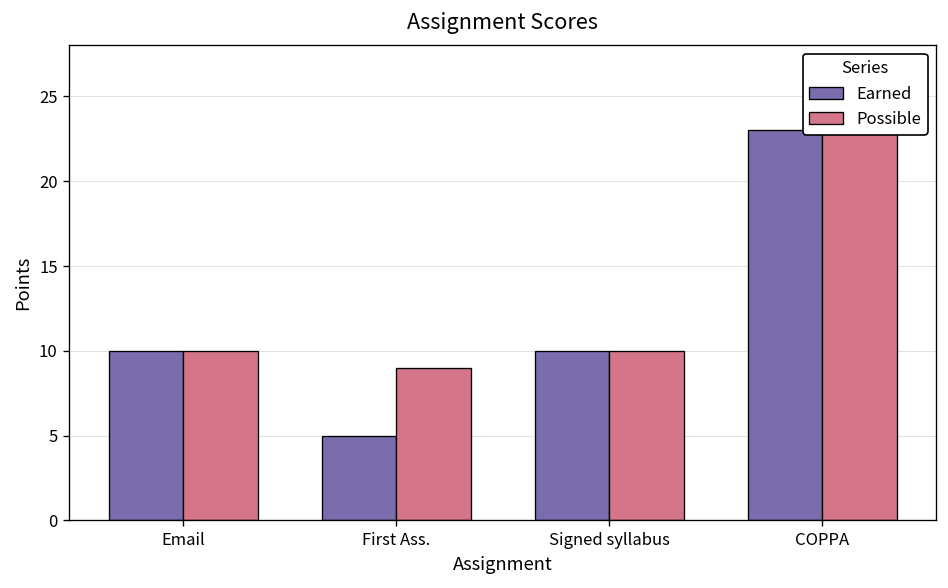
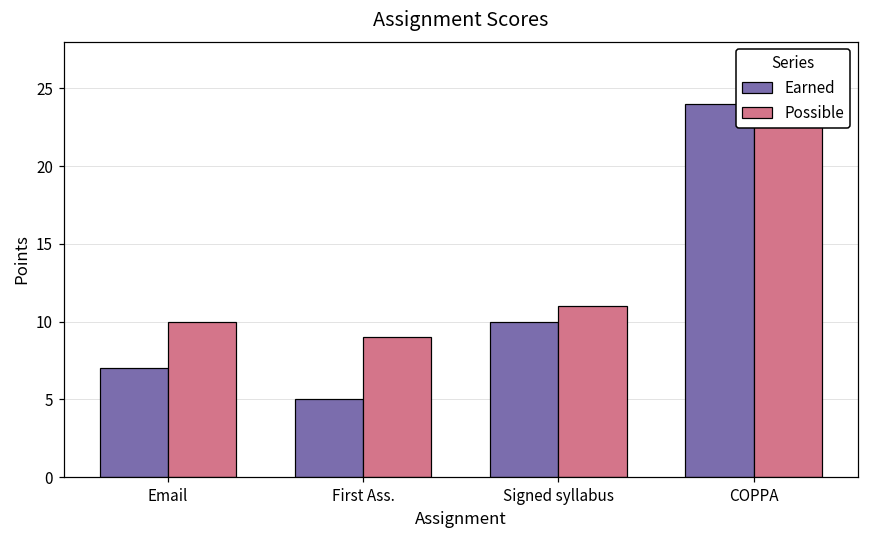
Earned, Email: 10 -> 7
Possible, Signed syllabus: 10 -> 11
Earned, COPPA: 23 -> 24
